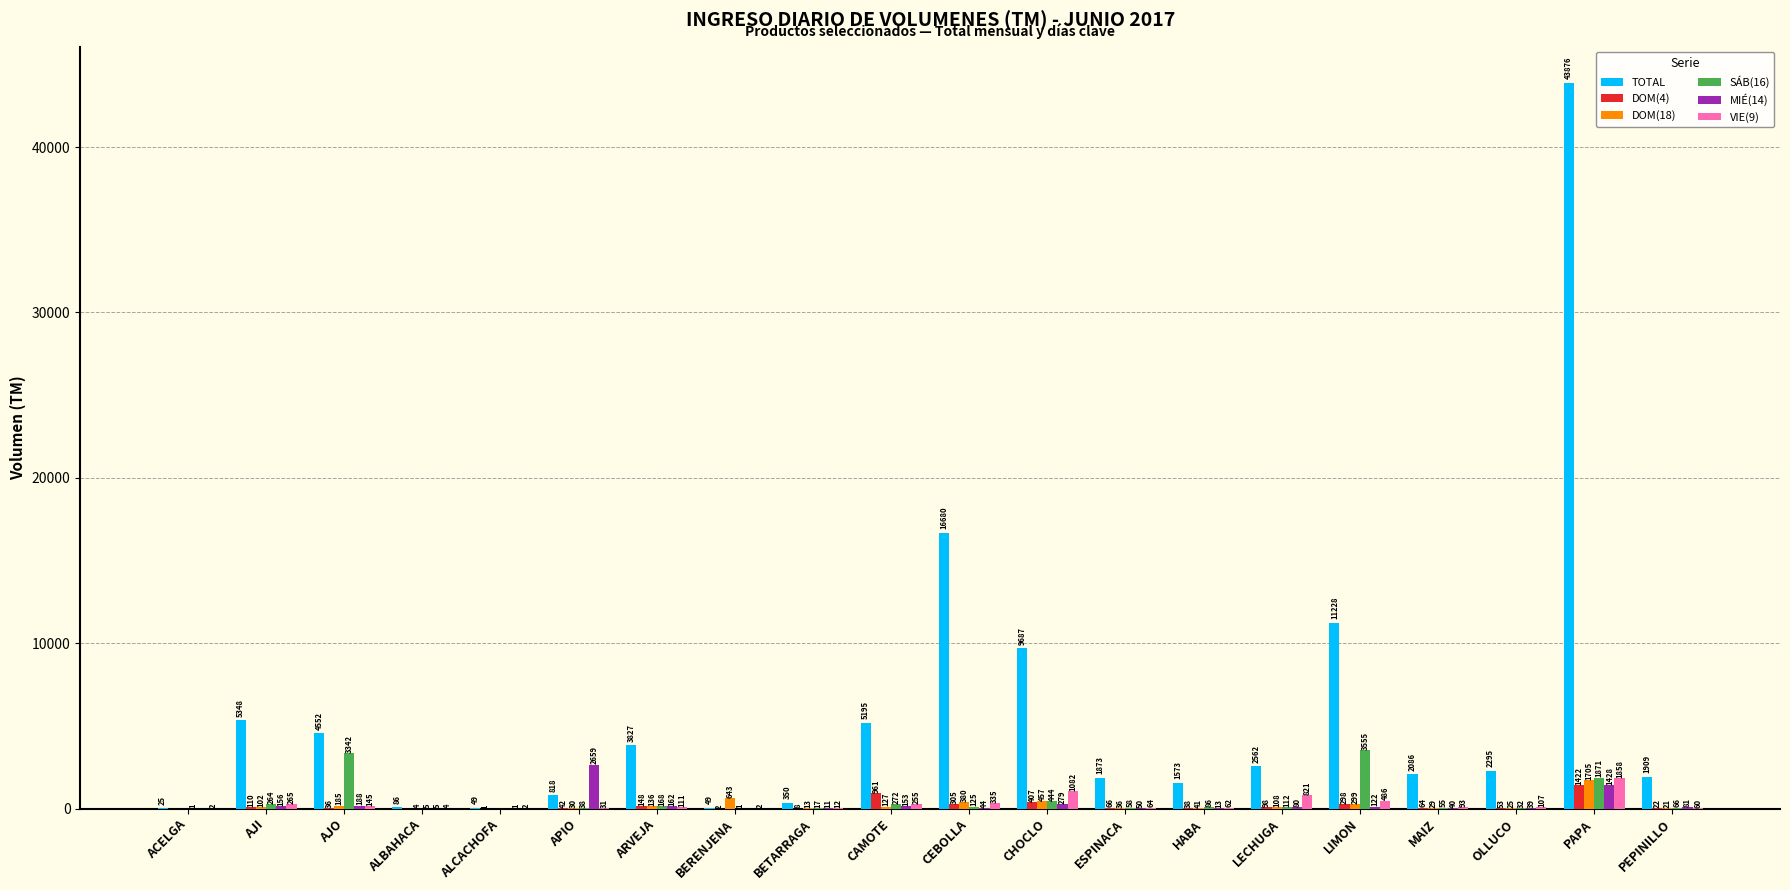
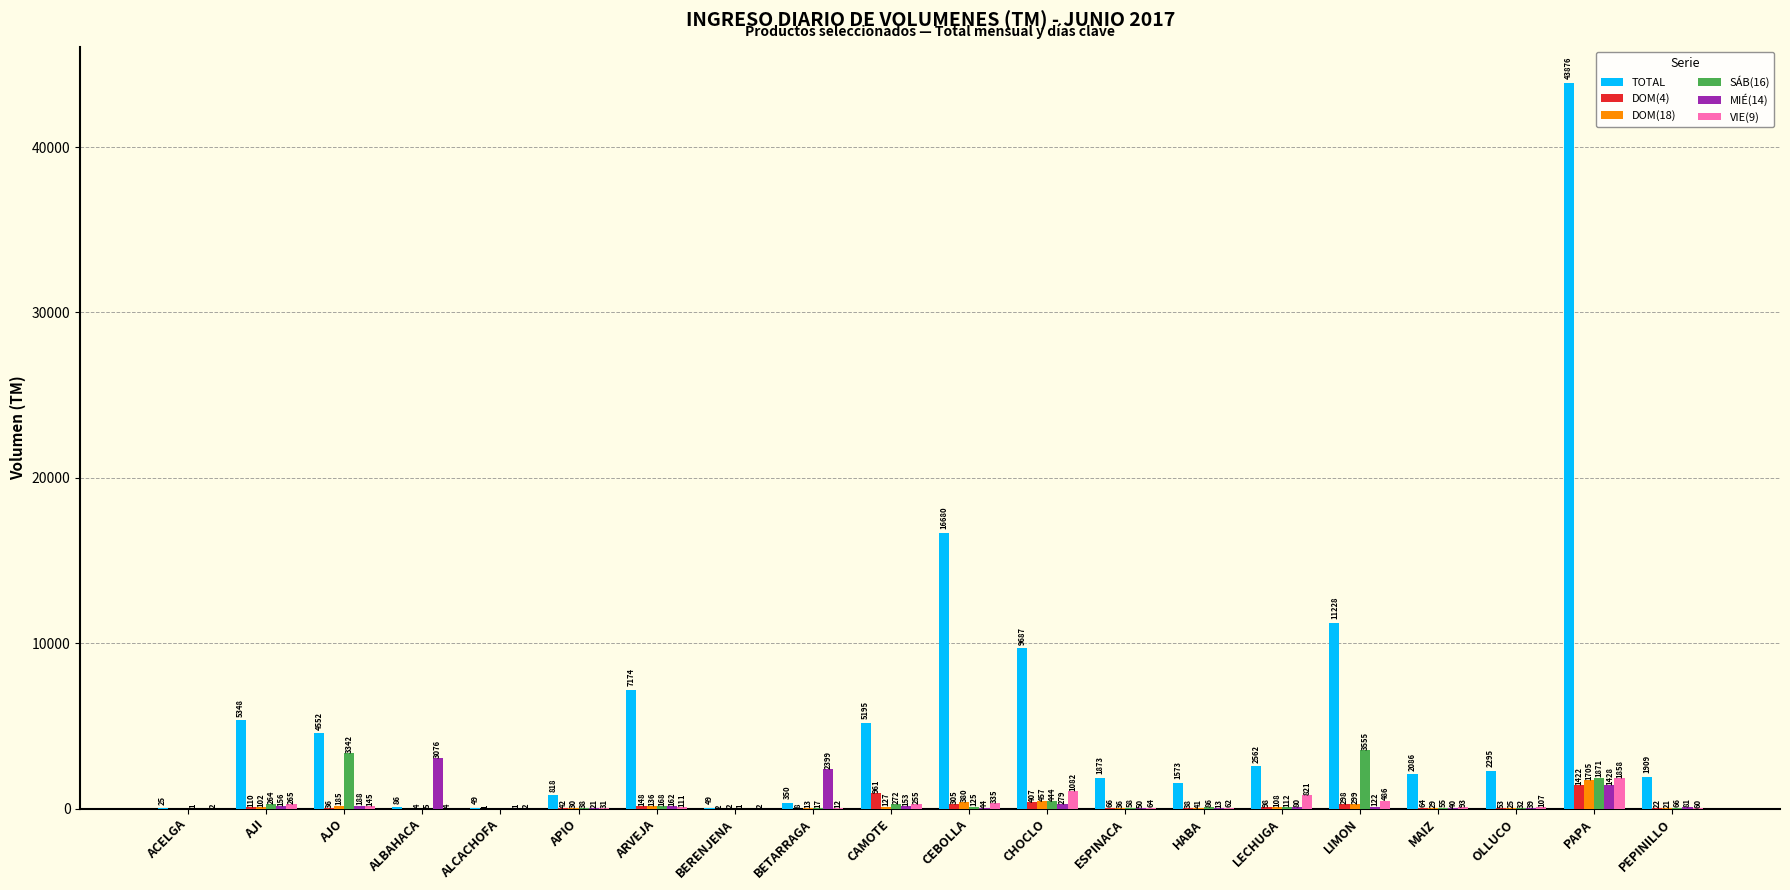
MIÉ(14), ALBAHACA: 5 -> 3076
MIÉ(14), APIO: 2659 -> 21
TOTAL, ARVEJA: 3827 -> 7174
DOM(18), BERENJENA: 643 -> 2
MIÉ(14), BETARRAGA: 11 -> 2399
